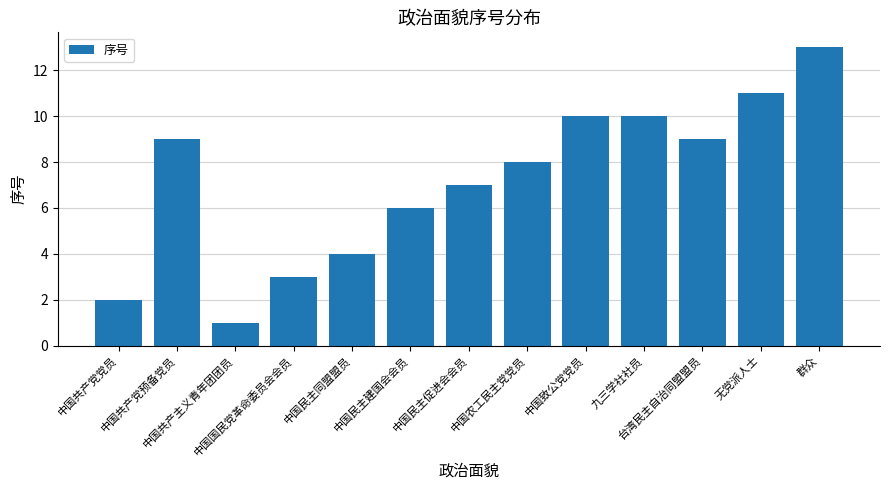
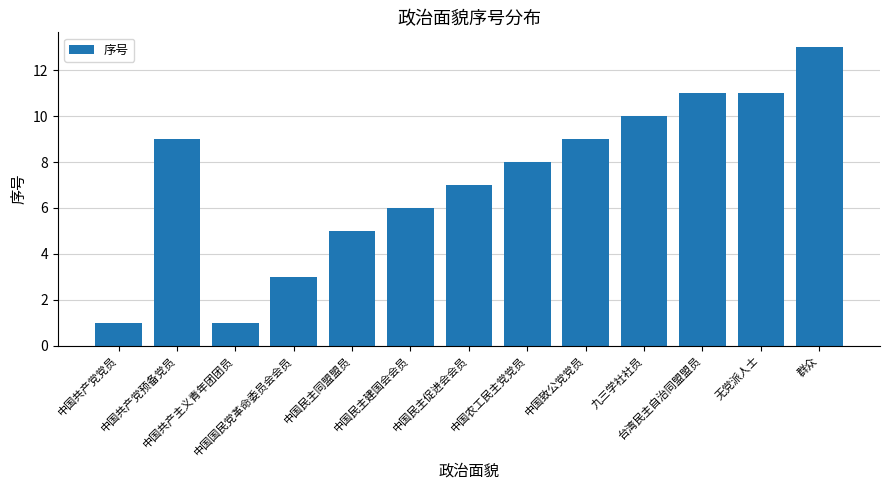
中国共产党党员: 2 -> 1
中国民主同盟盟员: 4 -> 5
中国致公党党员: 10 -> 9
台湾民主自治同盟盟员: 9 -> 11
